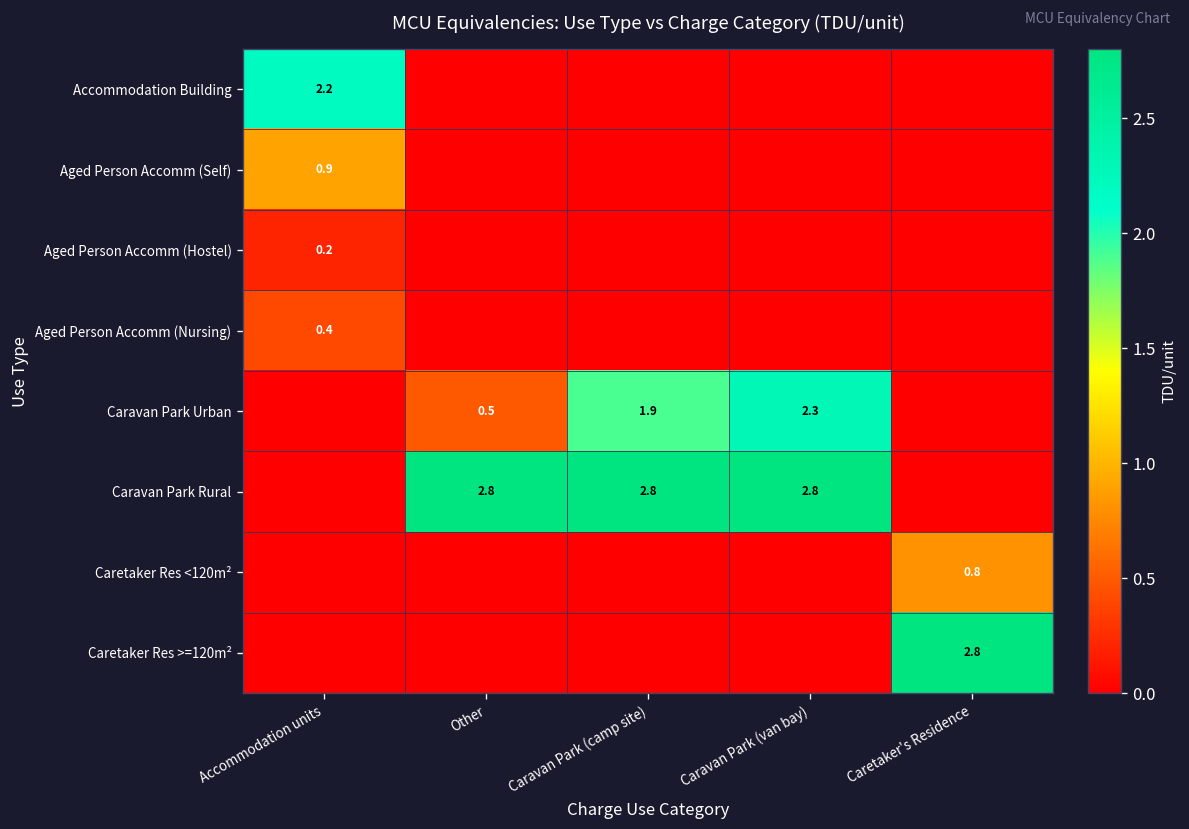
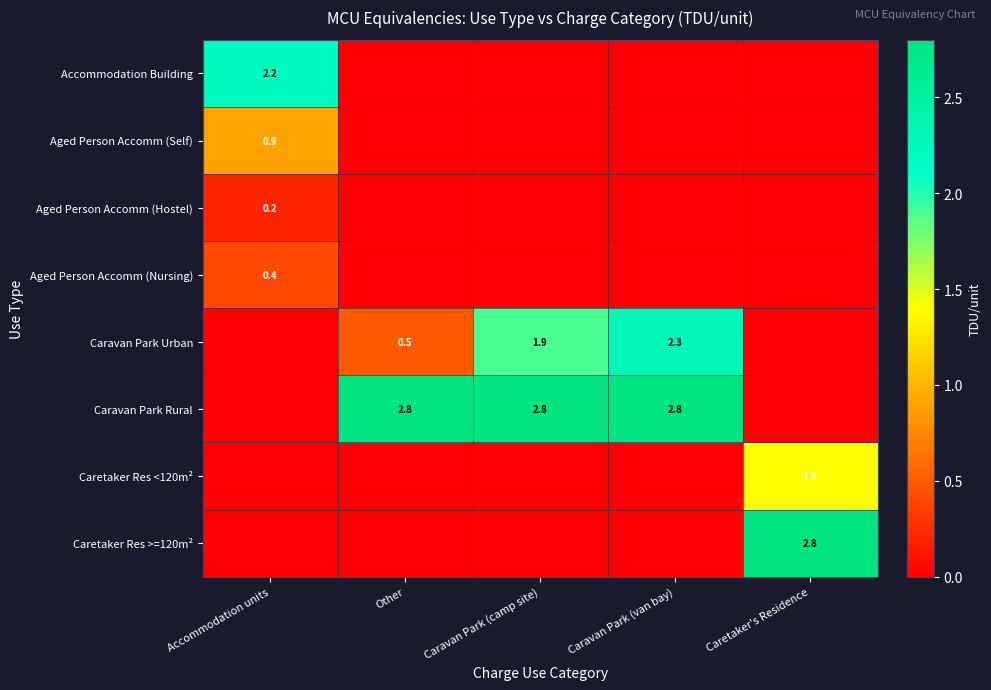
Caretaker Res <120m², Caretaker's Residence: 0.8 -> 1.4
